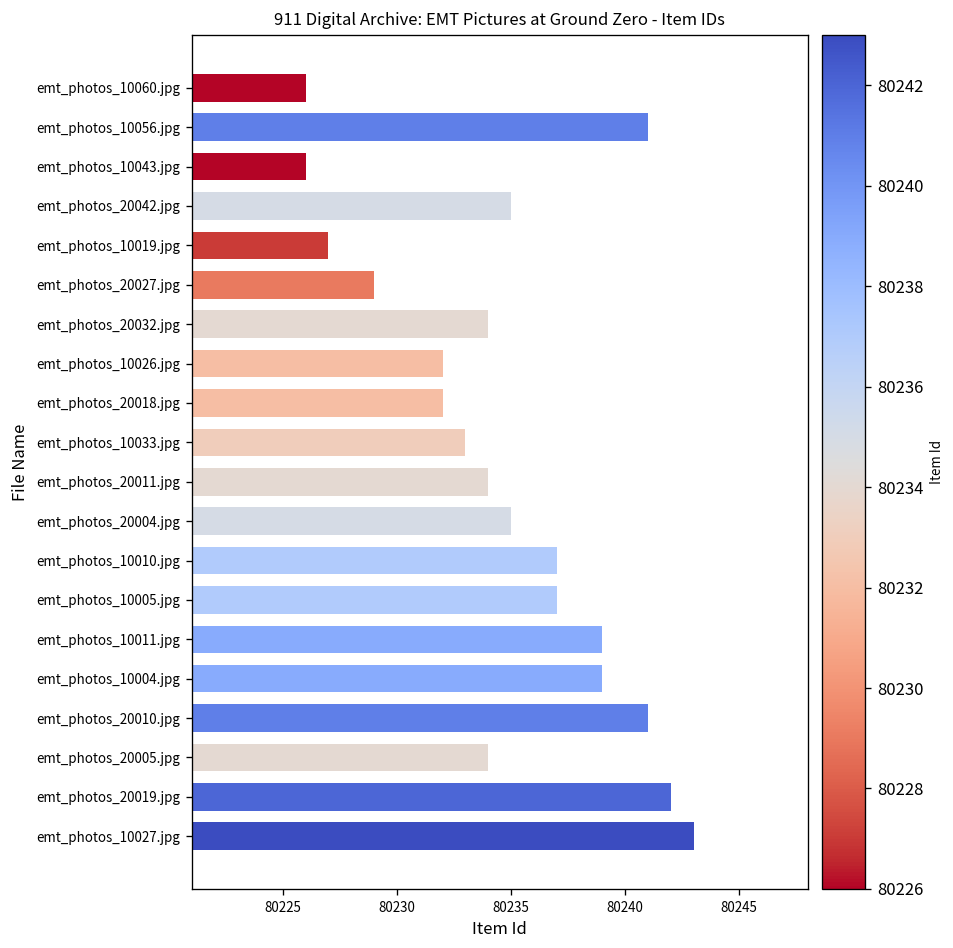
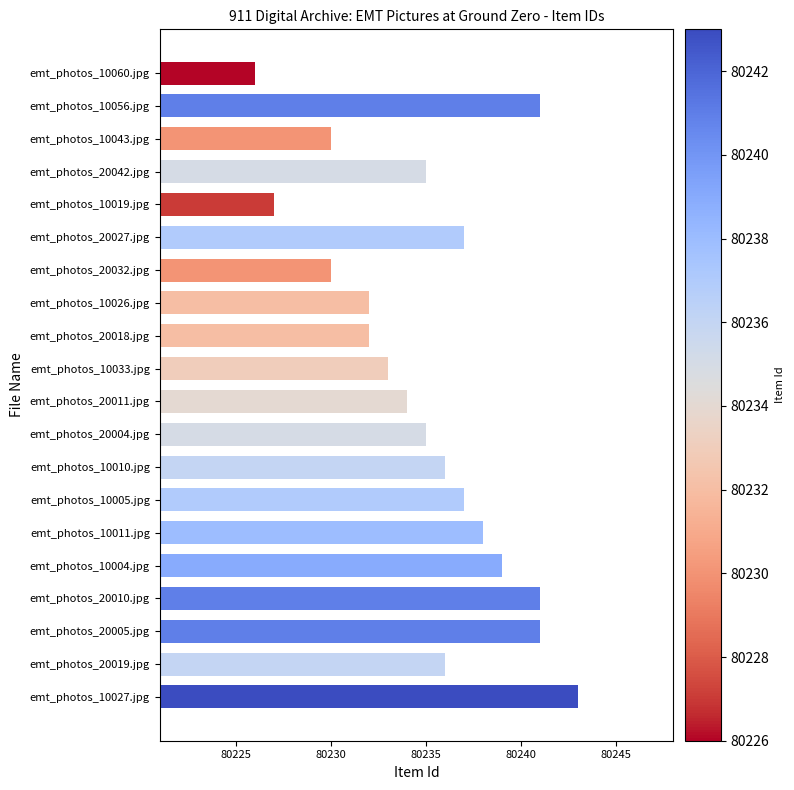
emt_photos_10043.jpg: 80226 -> 80230
emt_photos_20027.jpg: 80229 -> 80237
emt_photos_20032.jpg: 80234 -> 80230
emt_photos_10010.jpg: 80237 -> 80236
emt_photos_10011.jpg: 80239 -> 80238
emt_photos_20005.jpg: 80234 -> 80241
emt_photos_20019.jpg: 80242 -> 80236
